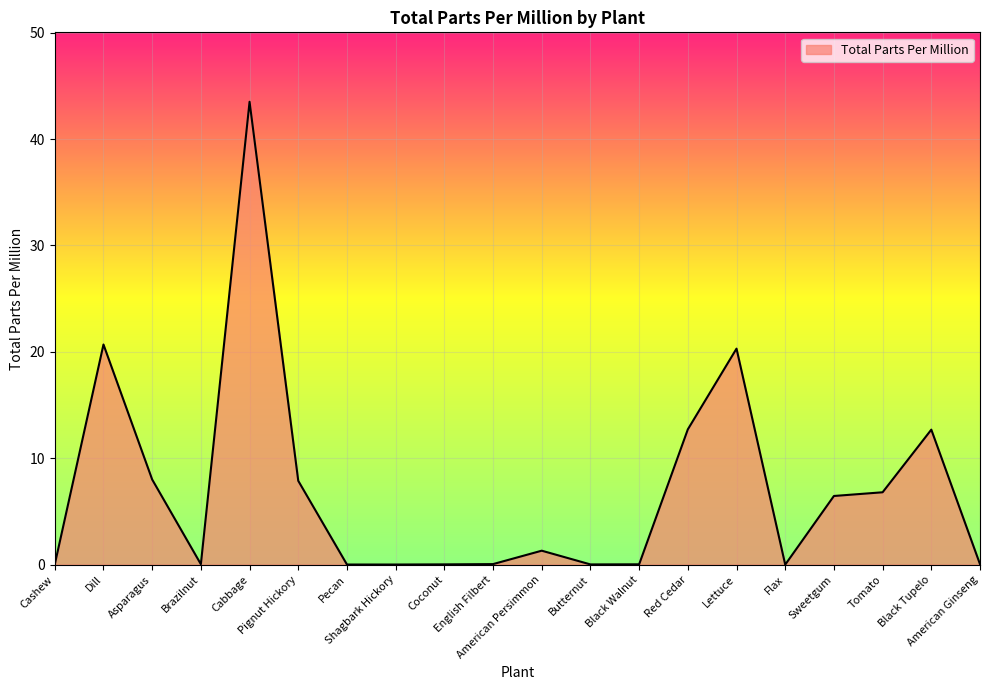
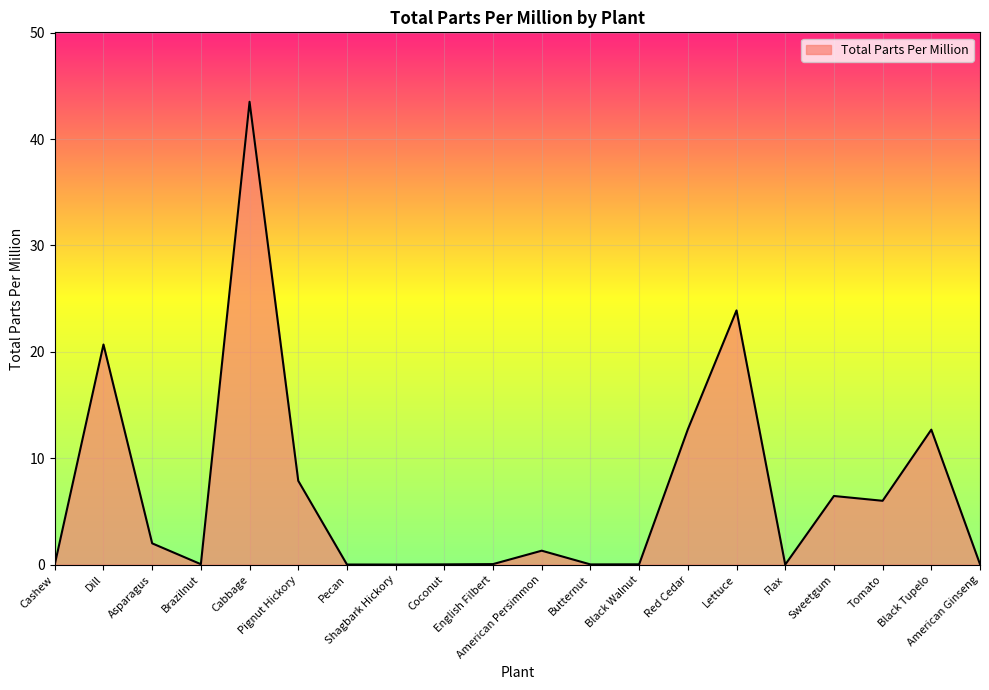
Asparagus: 8 -> 2
Lettuce: 20.3 -> 23.9
Tomato: 6.8 -> 6.0
